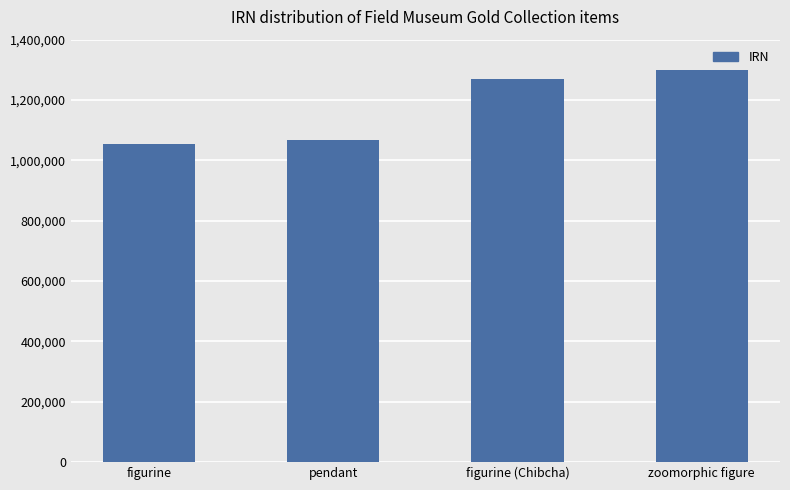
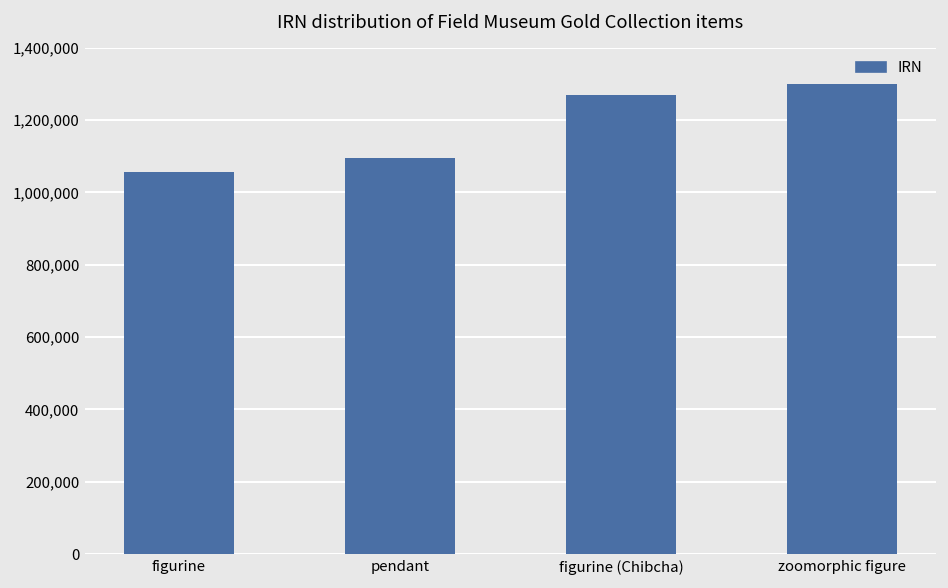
pendant: 1,070,000 -> 1,100,000
